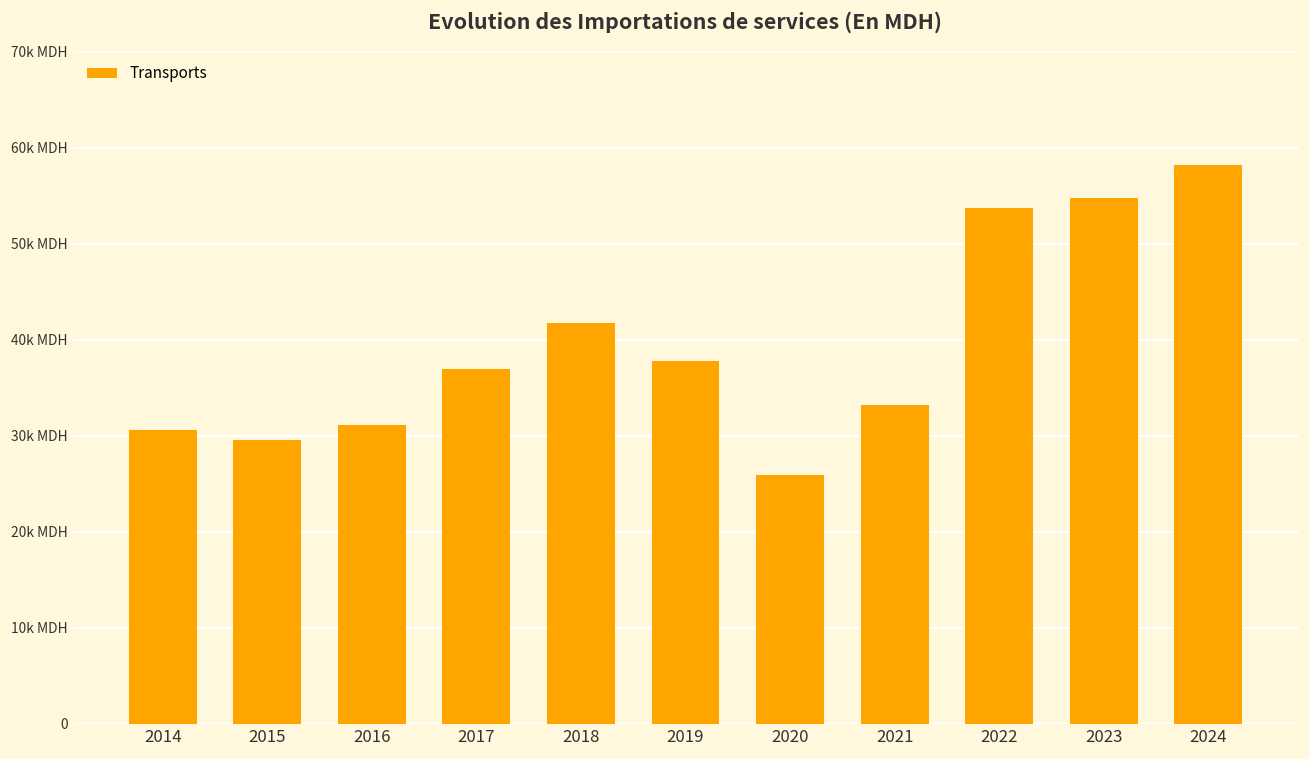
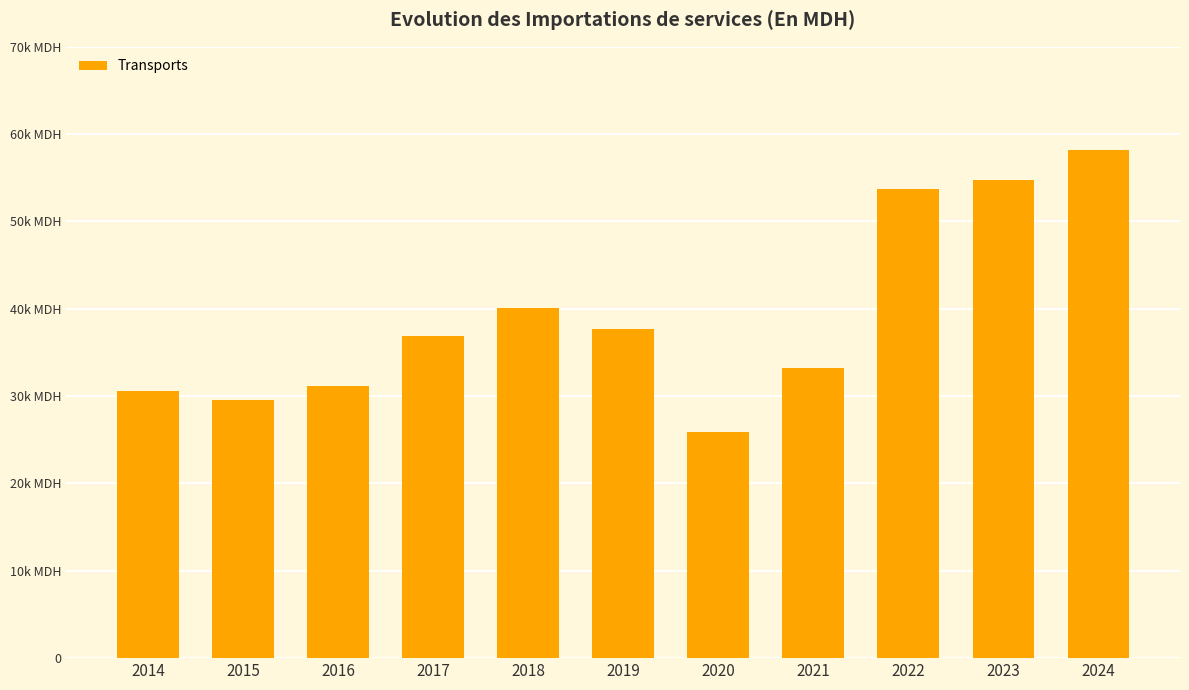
2018: 42k MDH -> 40k MDH
